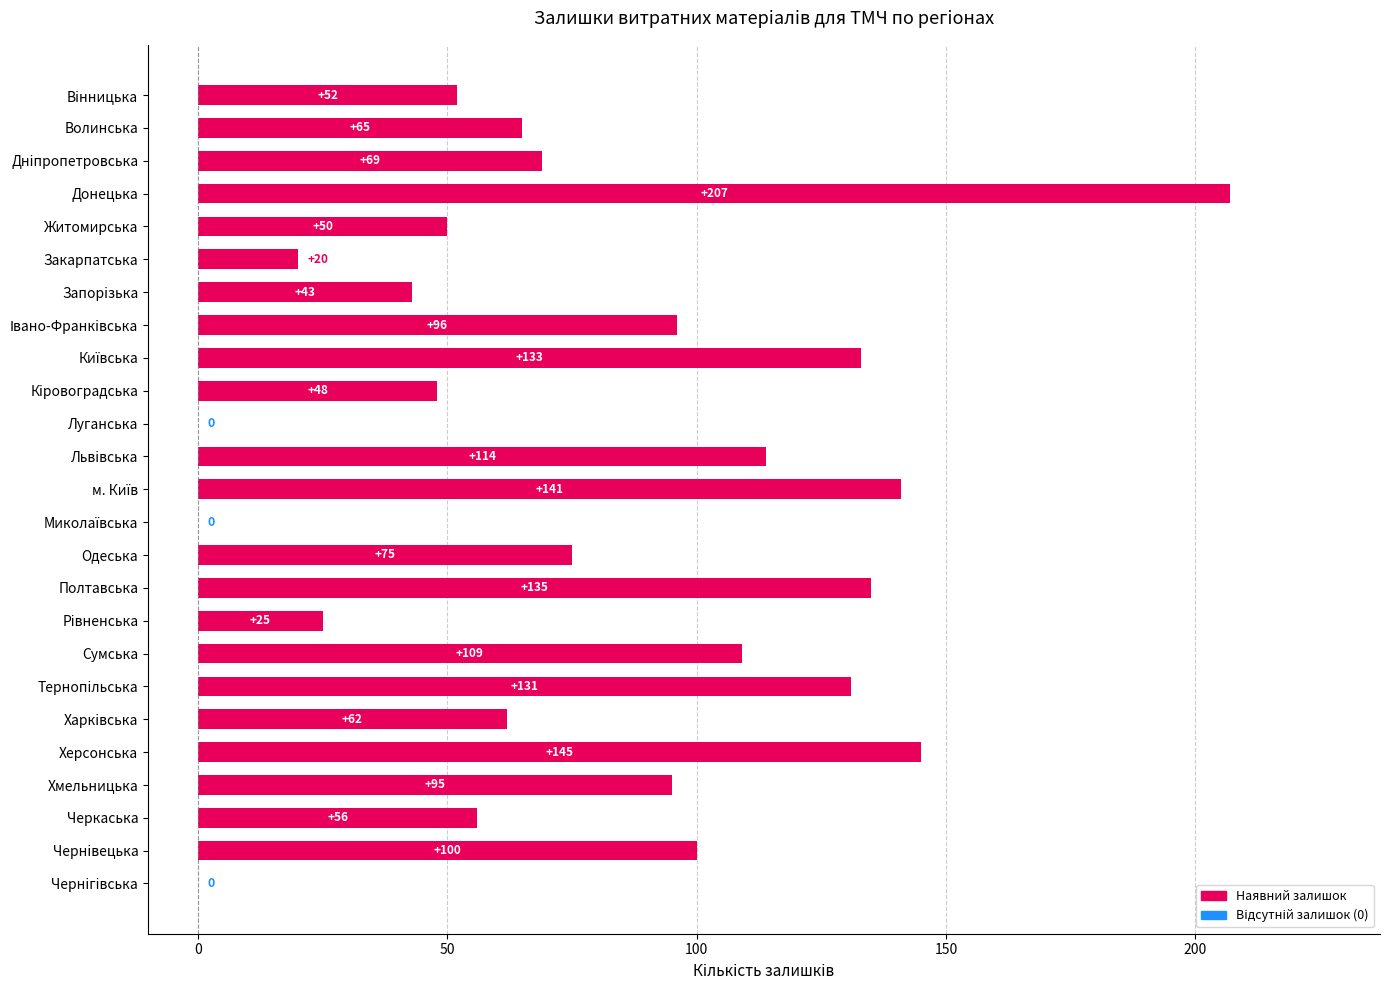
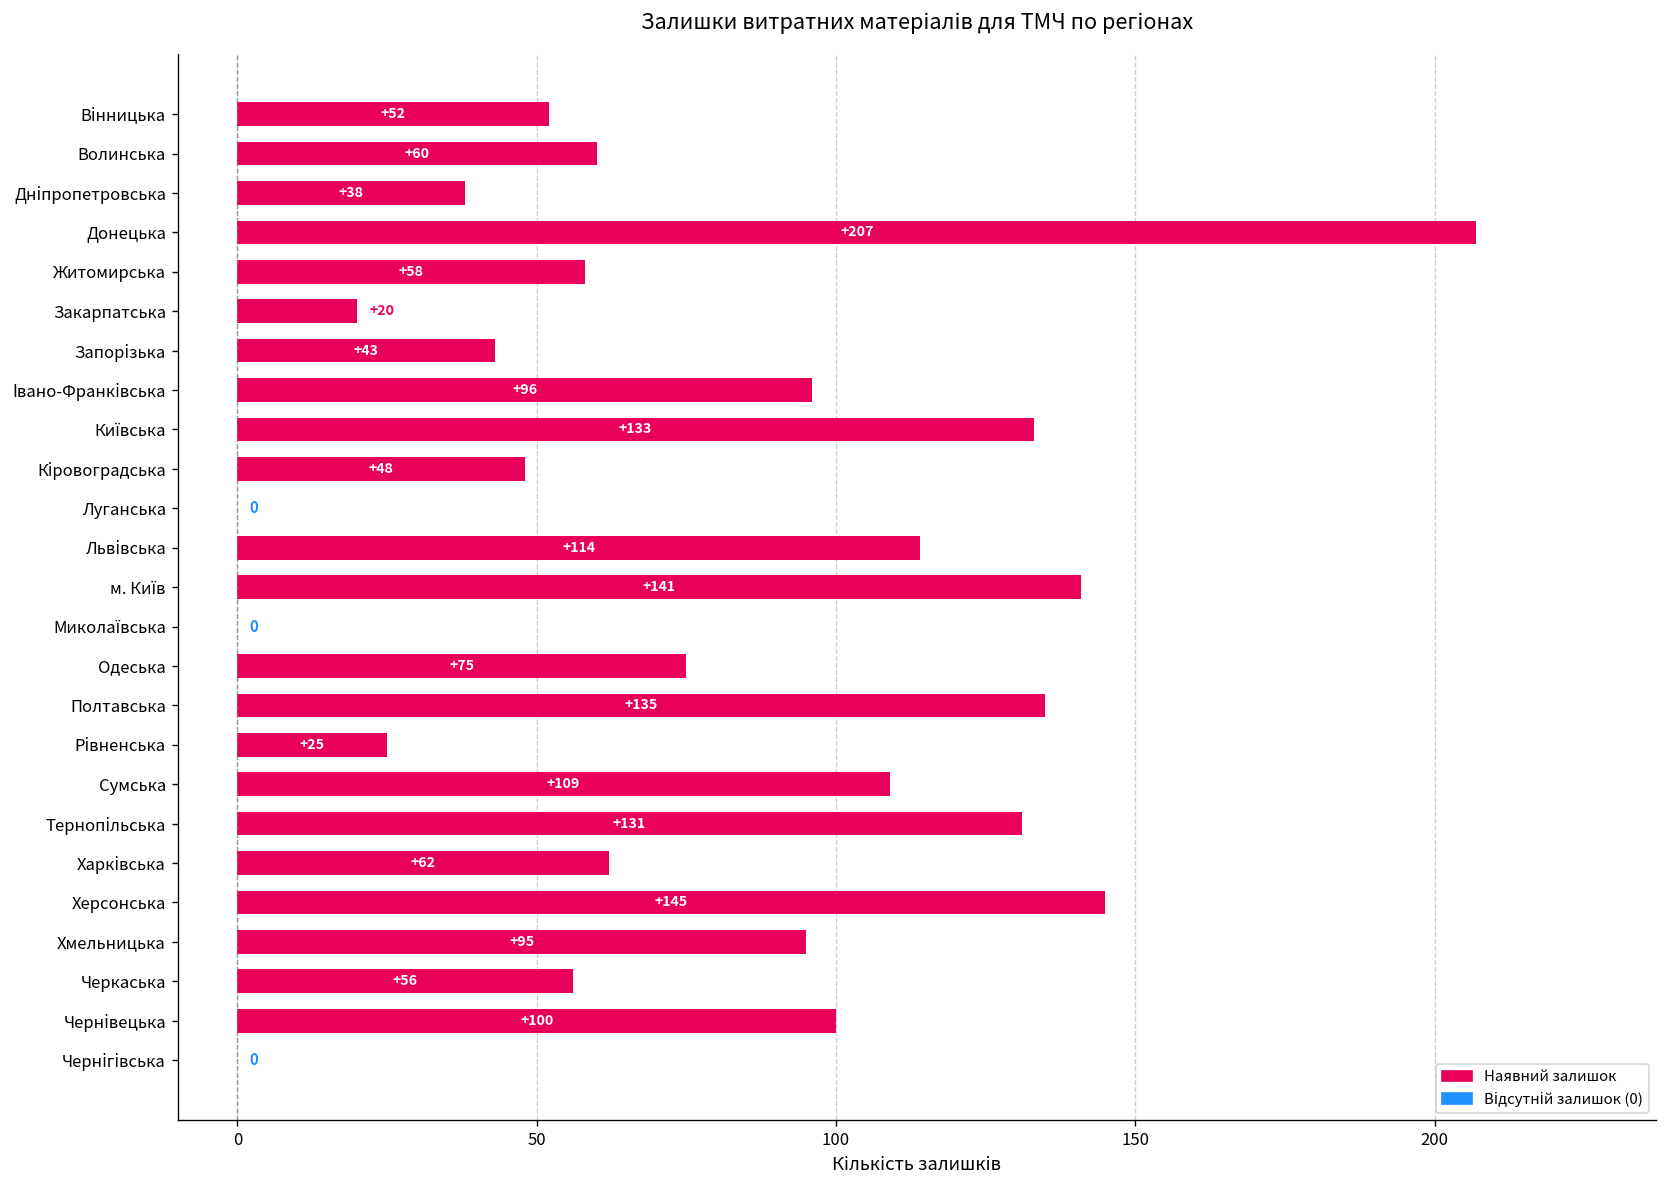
Волинська: +65 -> +60
Дніпропетровська: +69 -> +38
Житомирська: +50 -> +58
